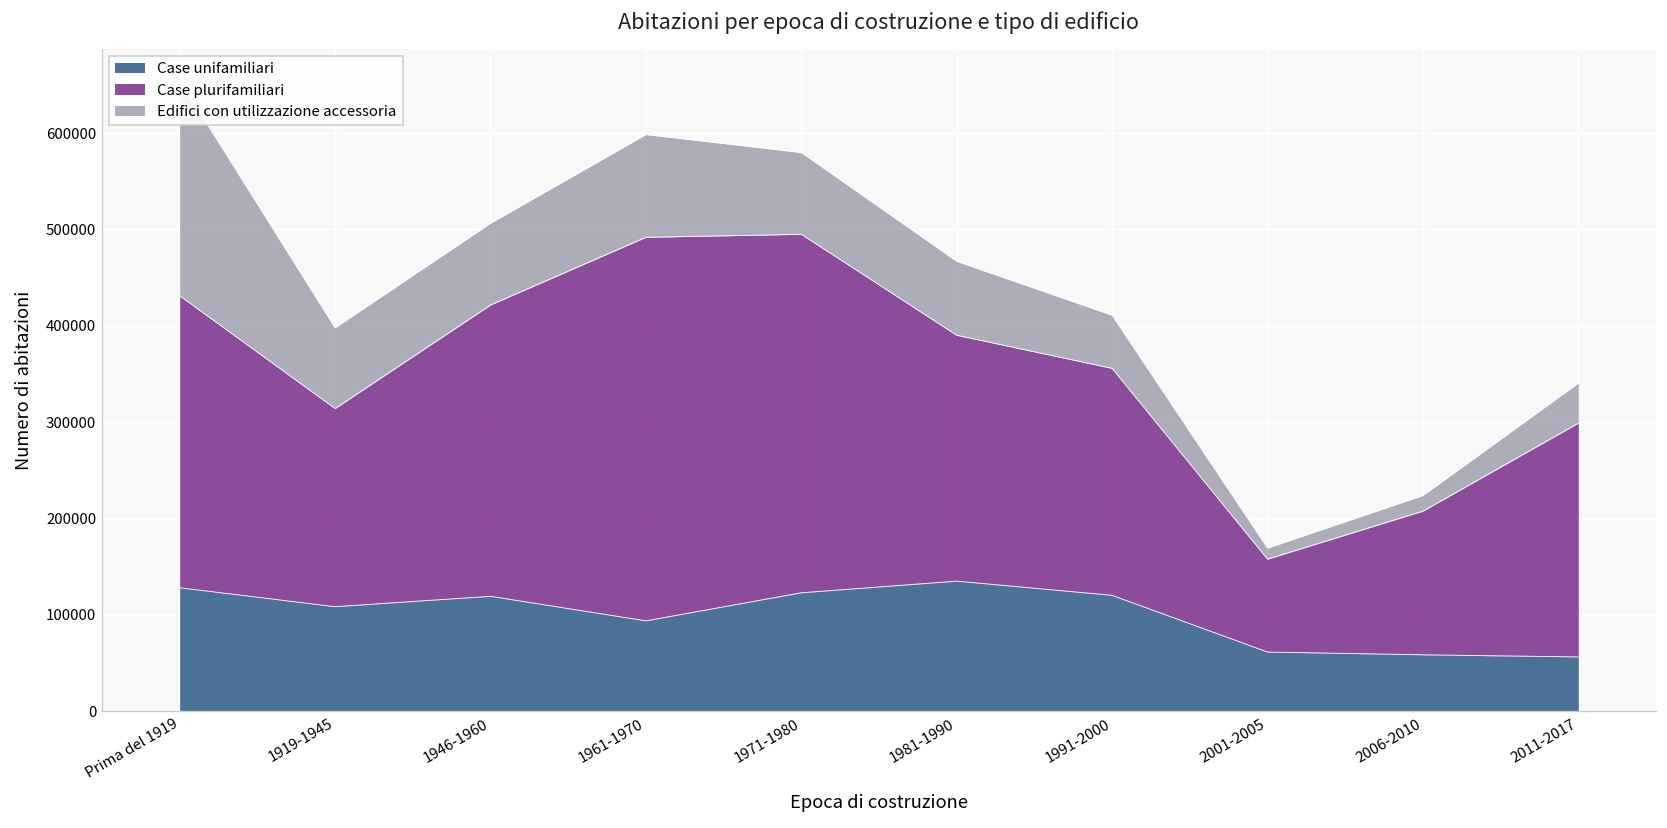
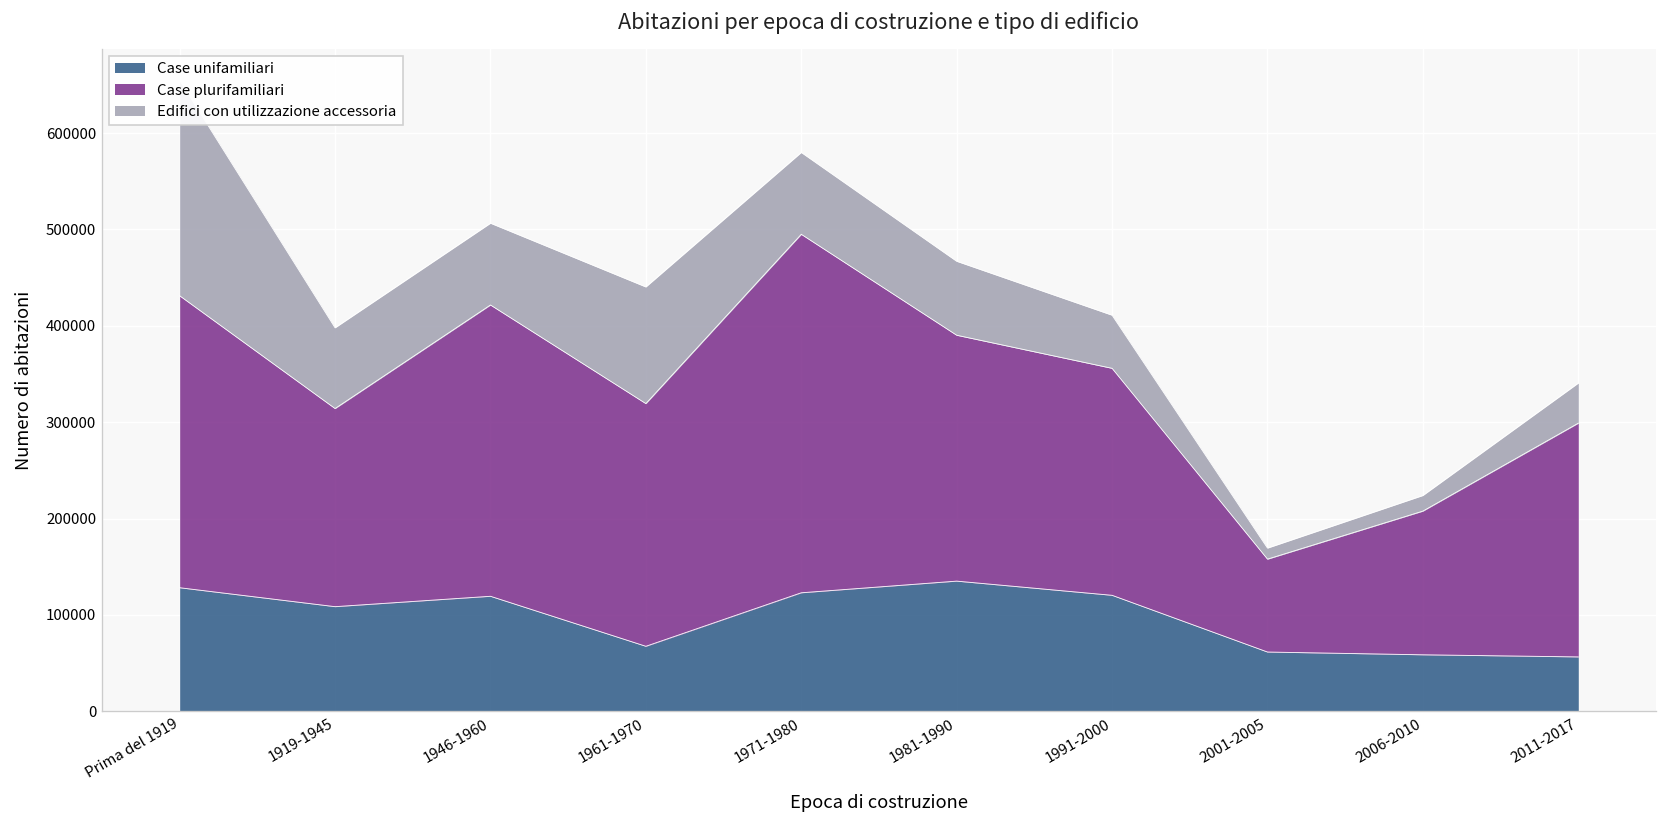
Case unifamiliari, 1961-1970: 90000 -> 70000
Case plurifamiliari, 1961-1970: 400000 -> 250000
Edifici con utilizzazione accessoria, 1961-1970: 110000 -> 120000
